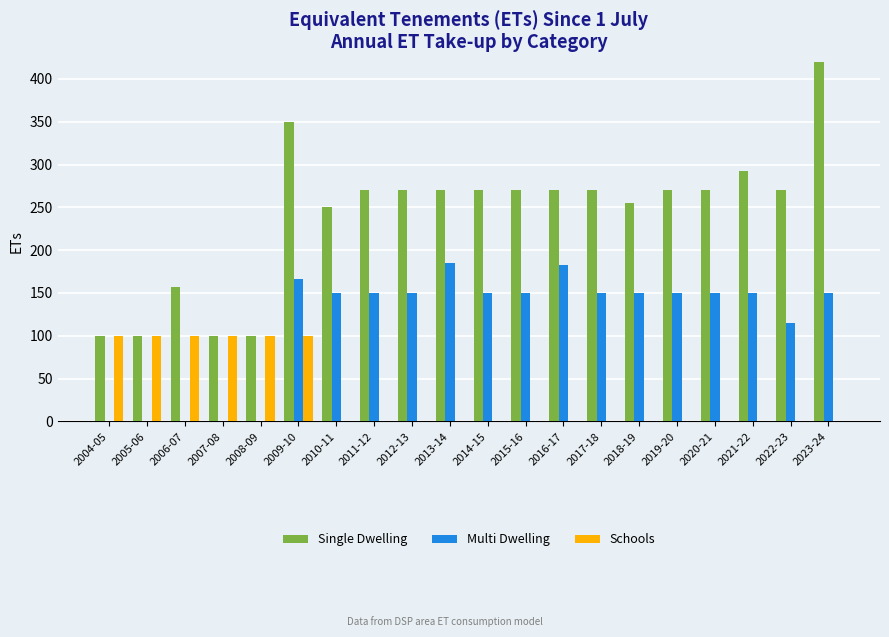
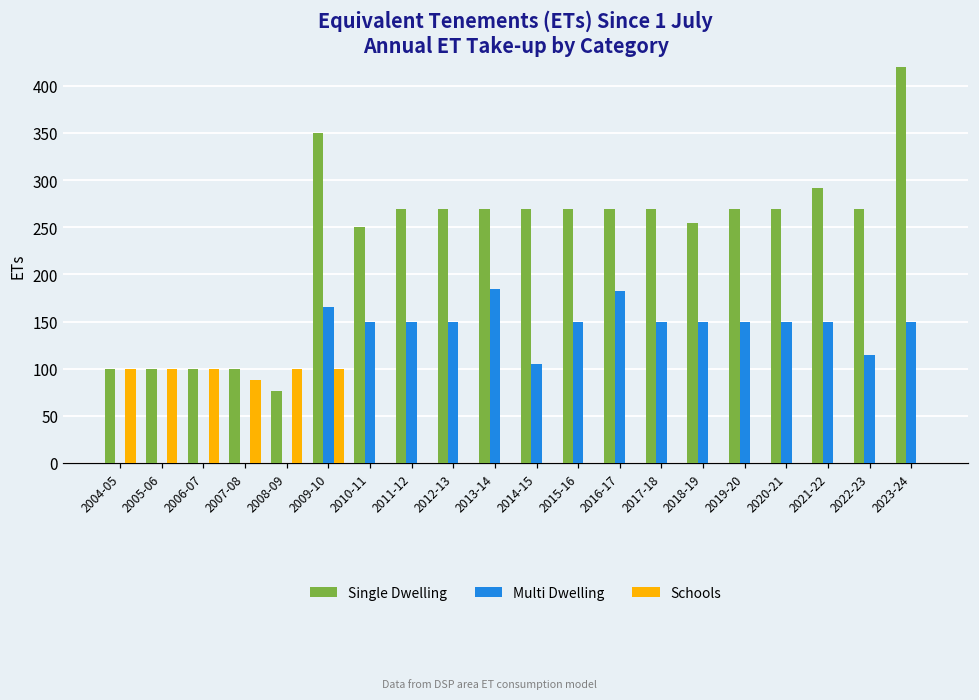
Single Dwelling, 2006-07: 160 -> 100
Schools, 2007-08: 100 -> 90
Single Dwelling, 2008-09: 100 -> 80
Multi Dwelling, 2014-15: 150 -> 110
